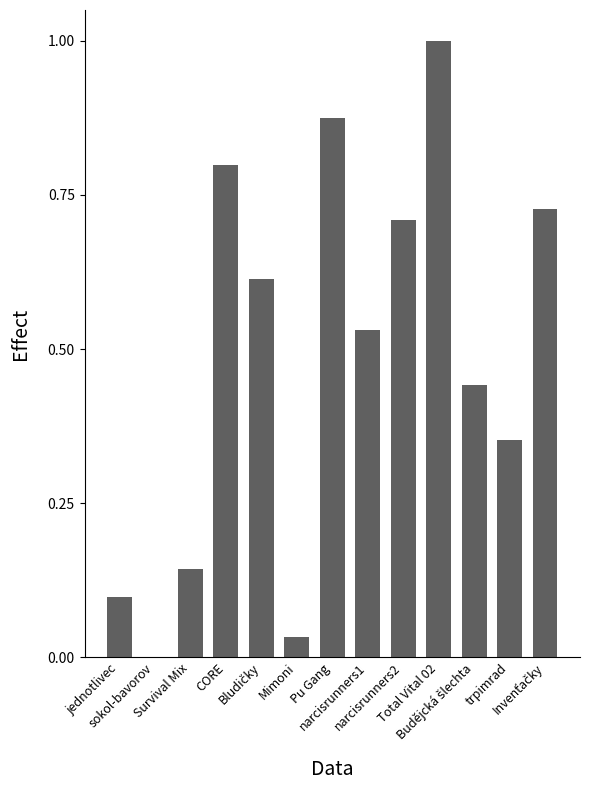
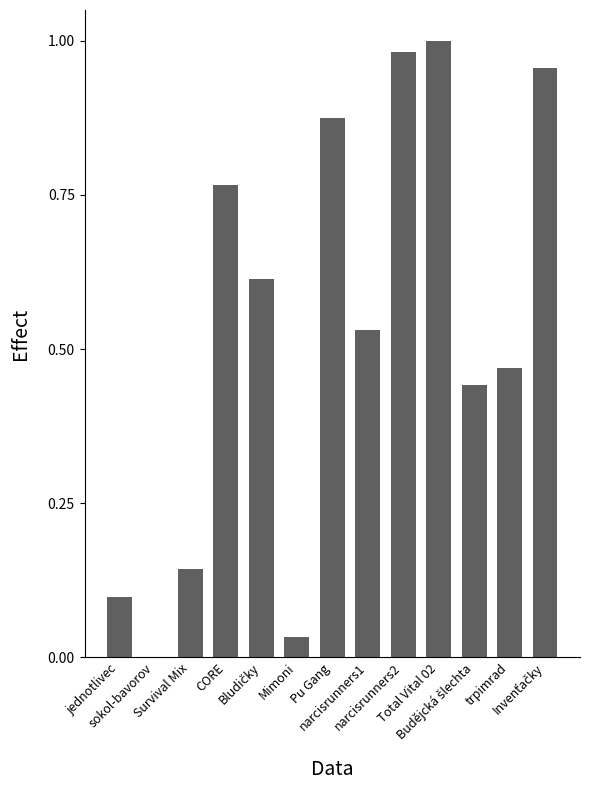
CORE: 0.80 -> 0.77
narcisrunners2: 0.71 -> 0.98
trpimrad: 0.35 -> 0.47
Invenťačky: 0.73 -> 0.96
